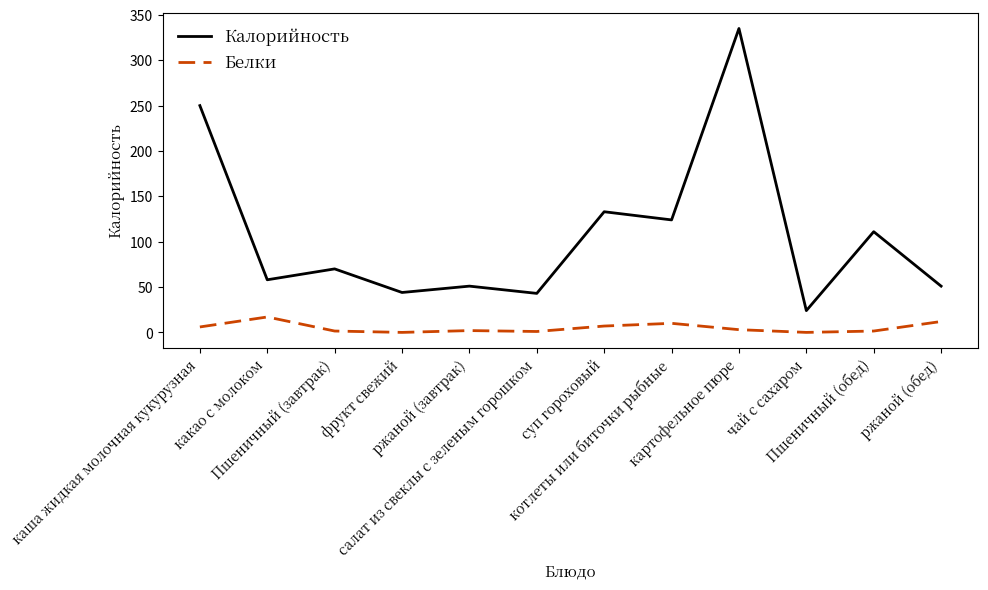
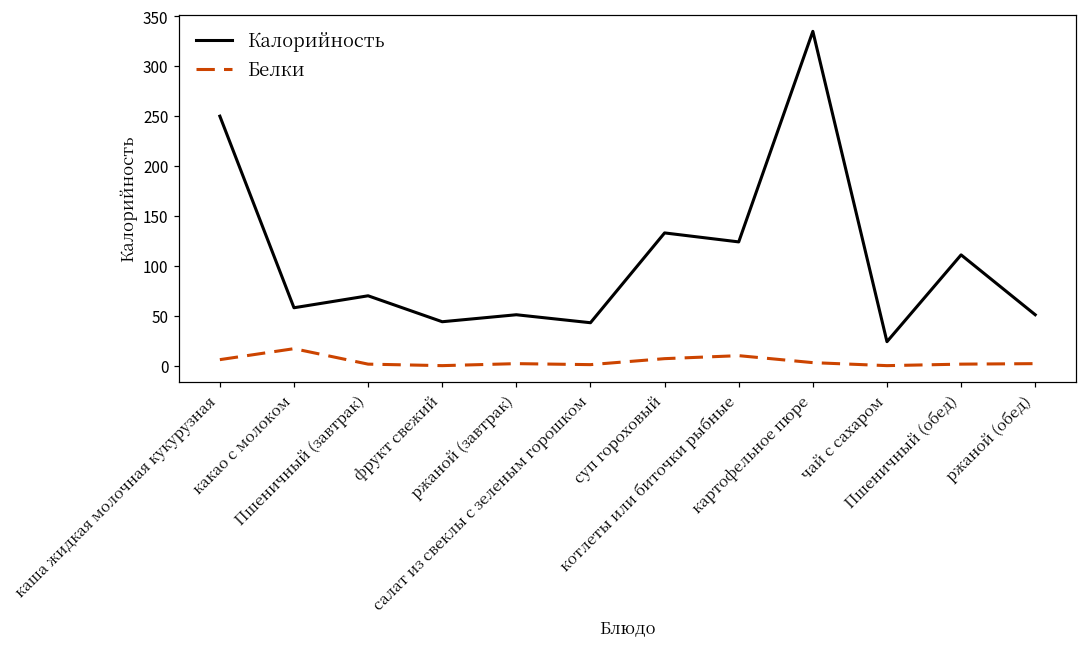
Белки, ржаной (обед): 10 -> 0
